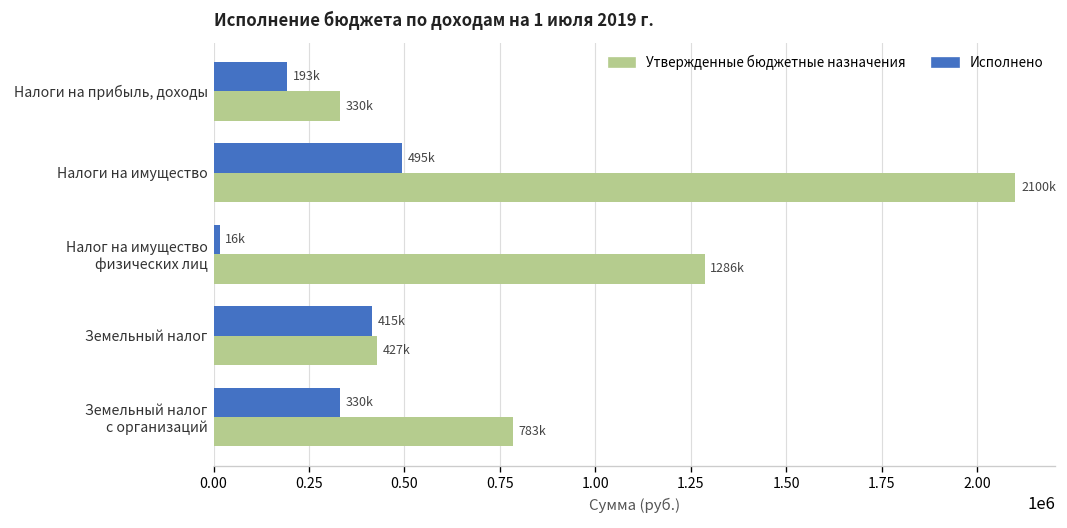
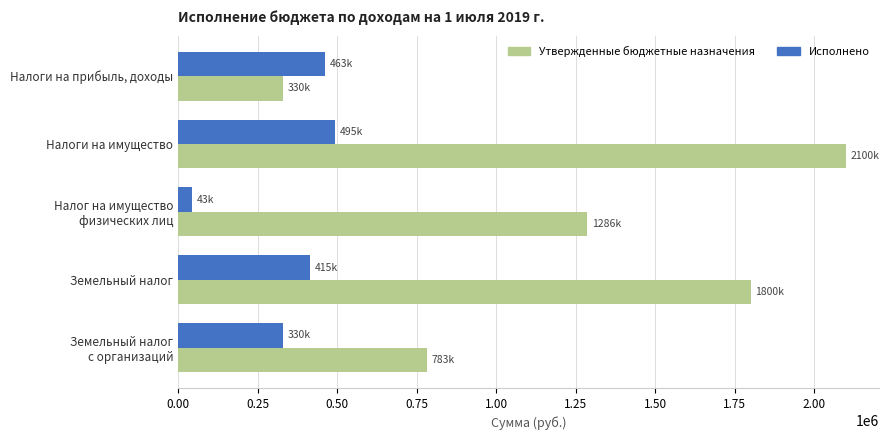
Исполнено, Налоги на прибыль, доходы: 193k -> 463k
Исполнено, Налог на имущество физических лиц: 16k -> 43k
Утвержденные бюджетные назначения, Земельный налог: 427k -> 1800k
